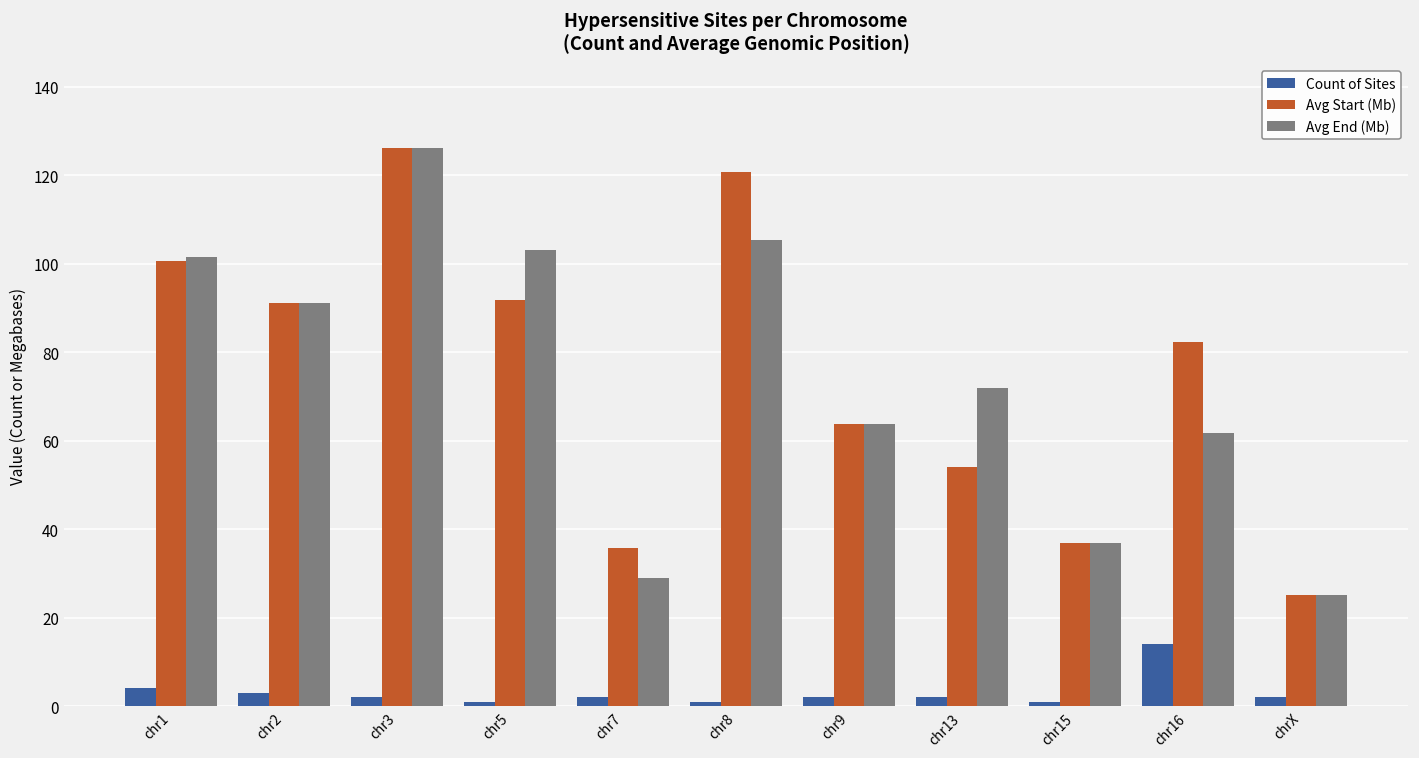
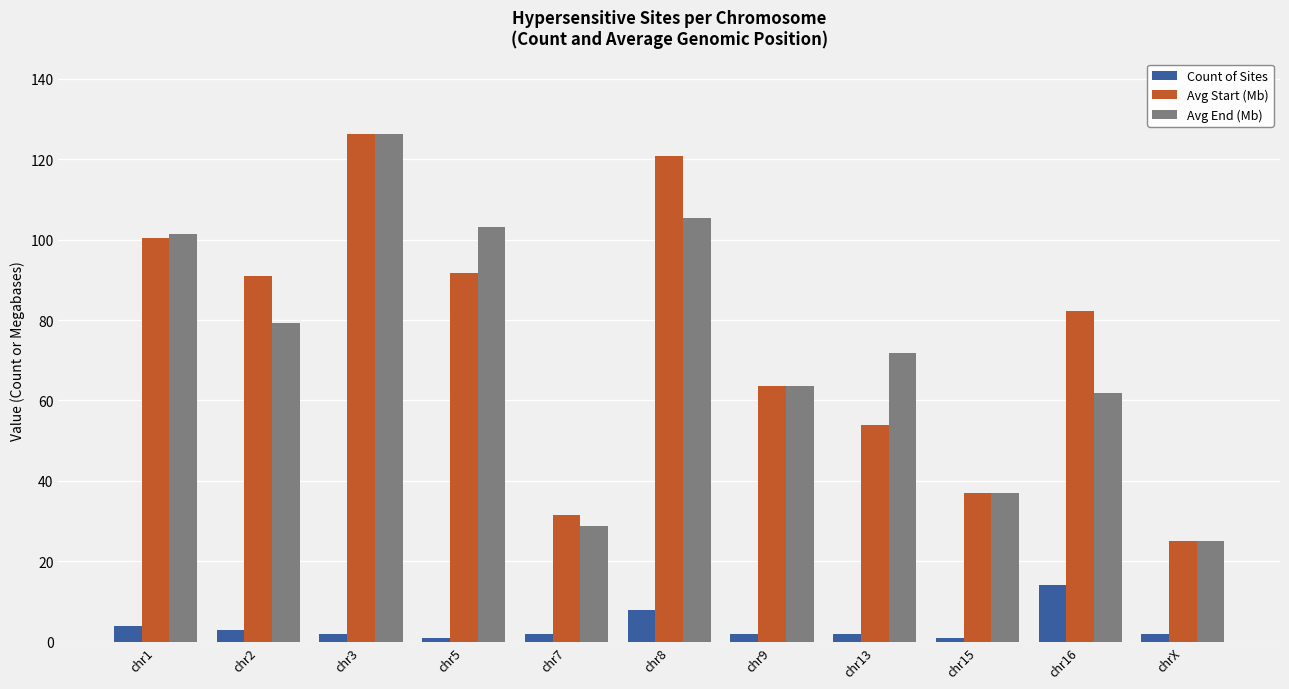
Avg End (Mb), chr2: 91 -> 79
Avg Start (Mb), chr7: 36 -> 32
Count of Sites, chr8: 1 -> 8
